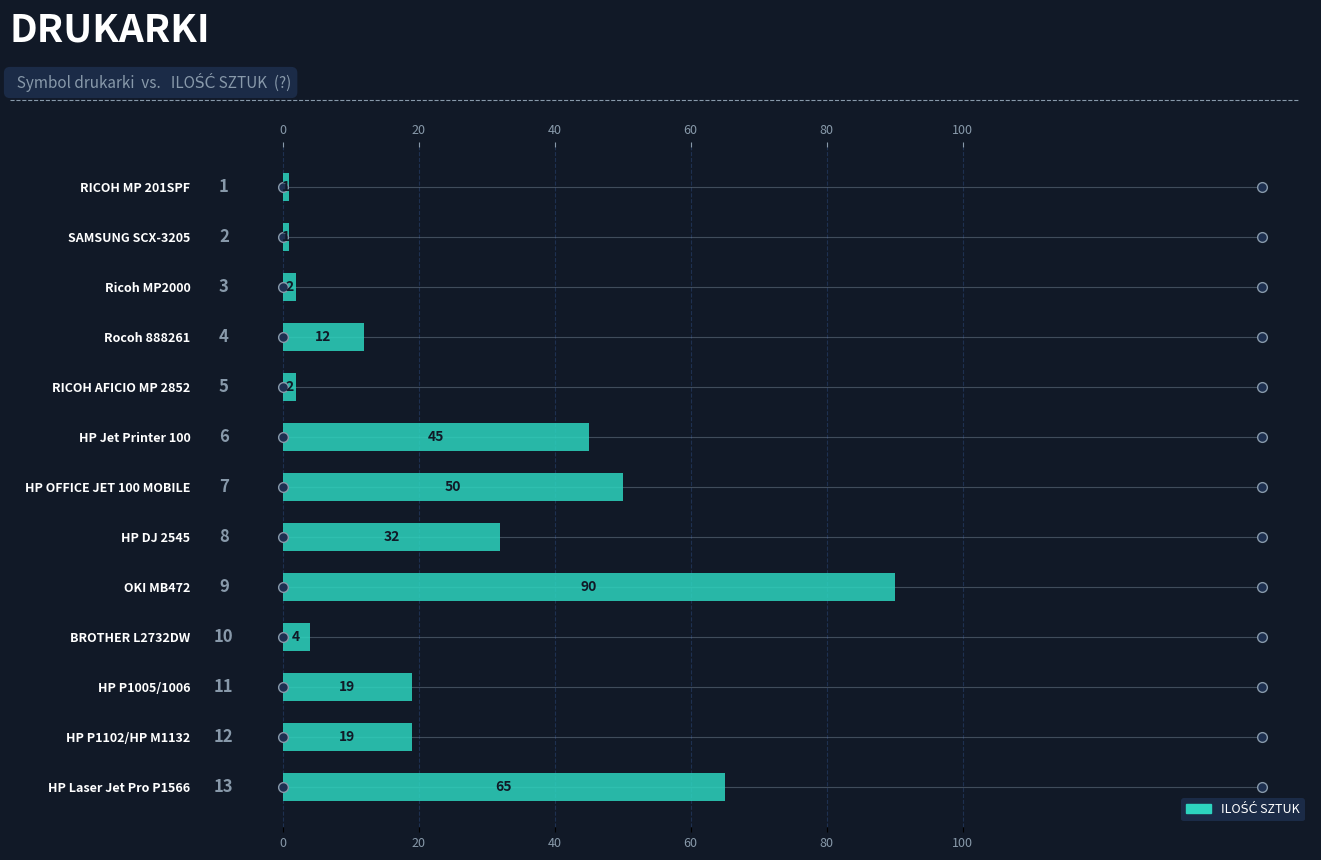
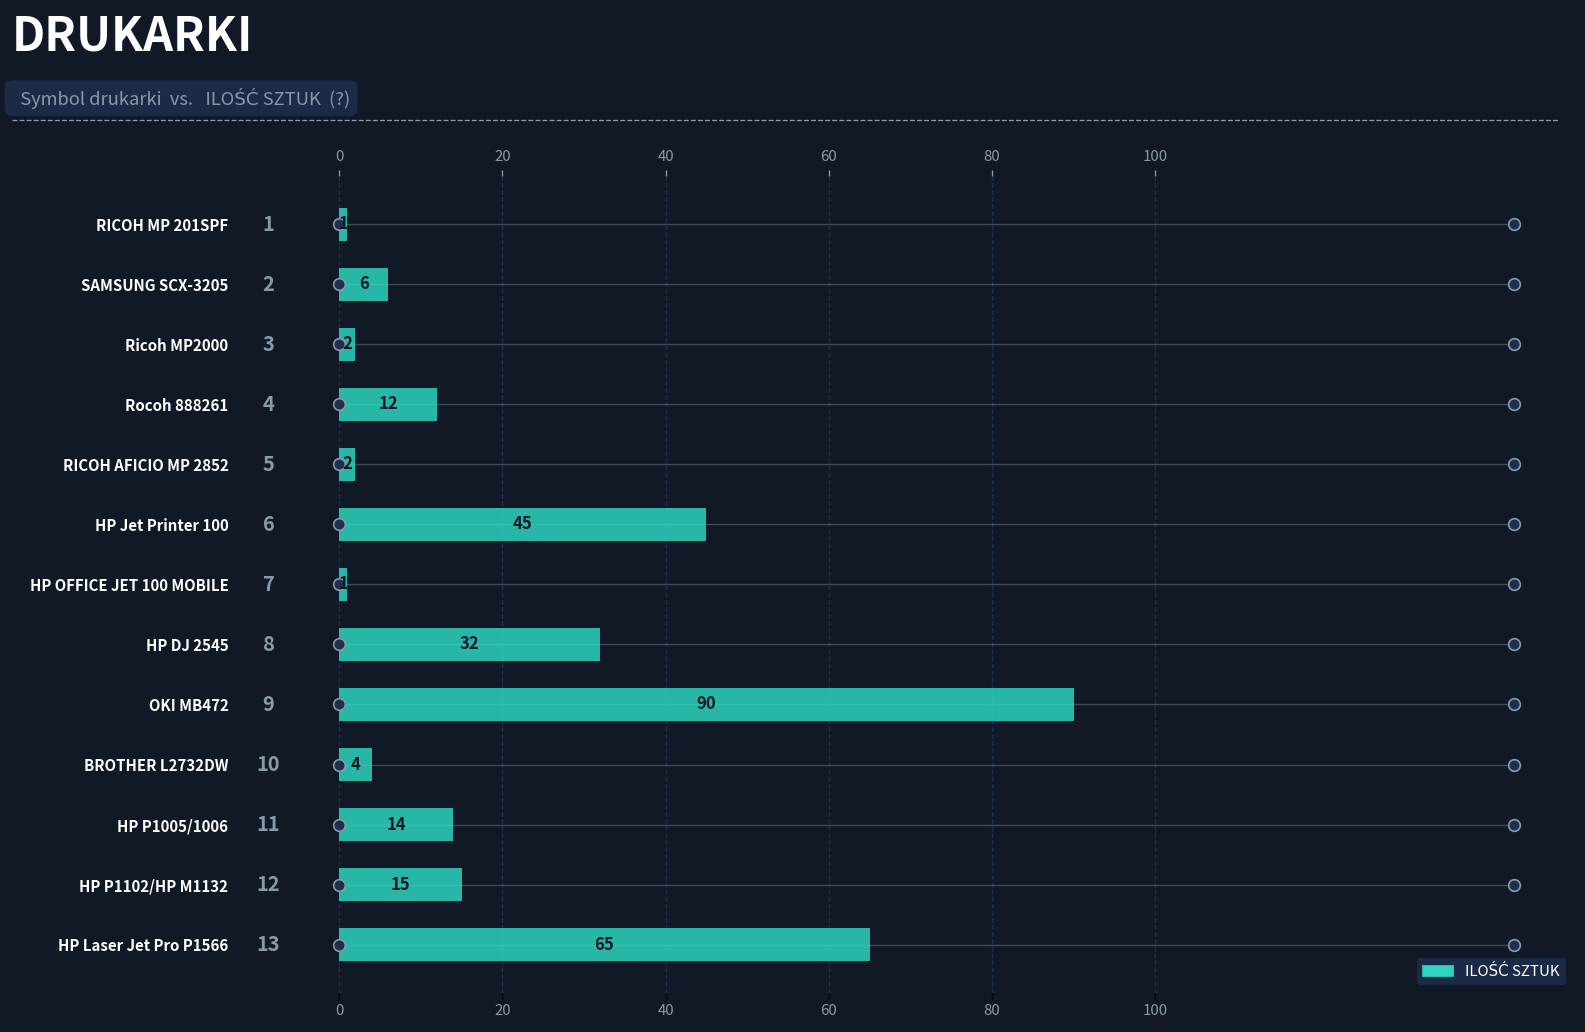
ILOŚĆ SZTUK, SAMSUNG SCX-3205: 1 -> 6
ILOŚĆ SZTUK, HP OFFICE JET 100 MOBILE: 50 -> 1
ILOŚĆ SZTUK, HP P1005/1006: 19 -> 14
ILOŚĆ SZTUK, HP P1102/HP M1132: 19 -> 15
